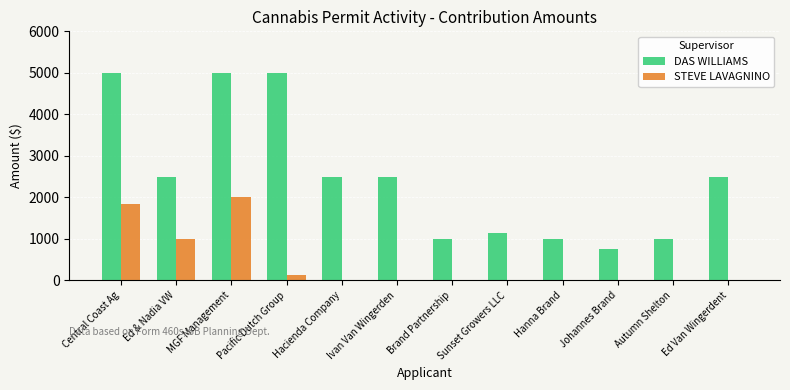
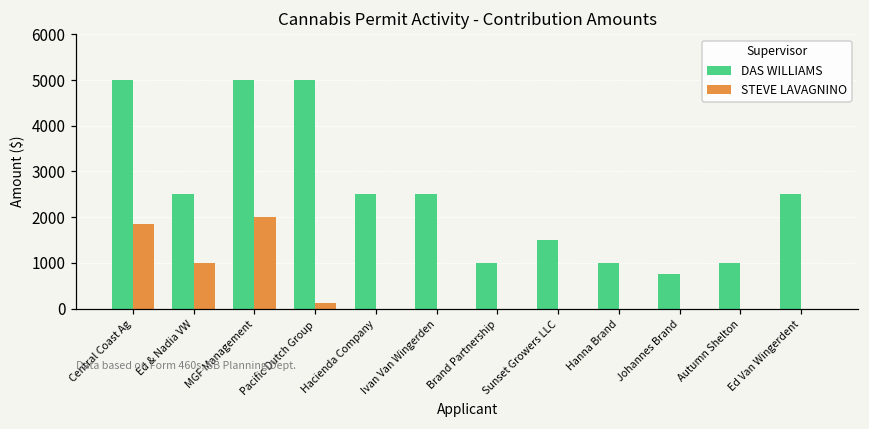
DAS WILLIAMS, Sunset Growers LLC: 1100 -> 1500
